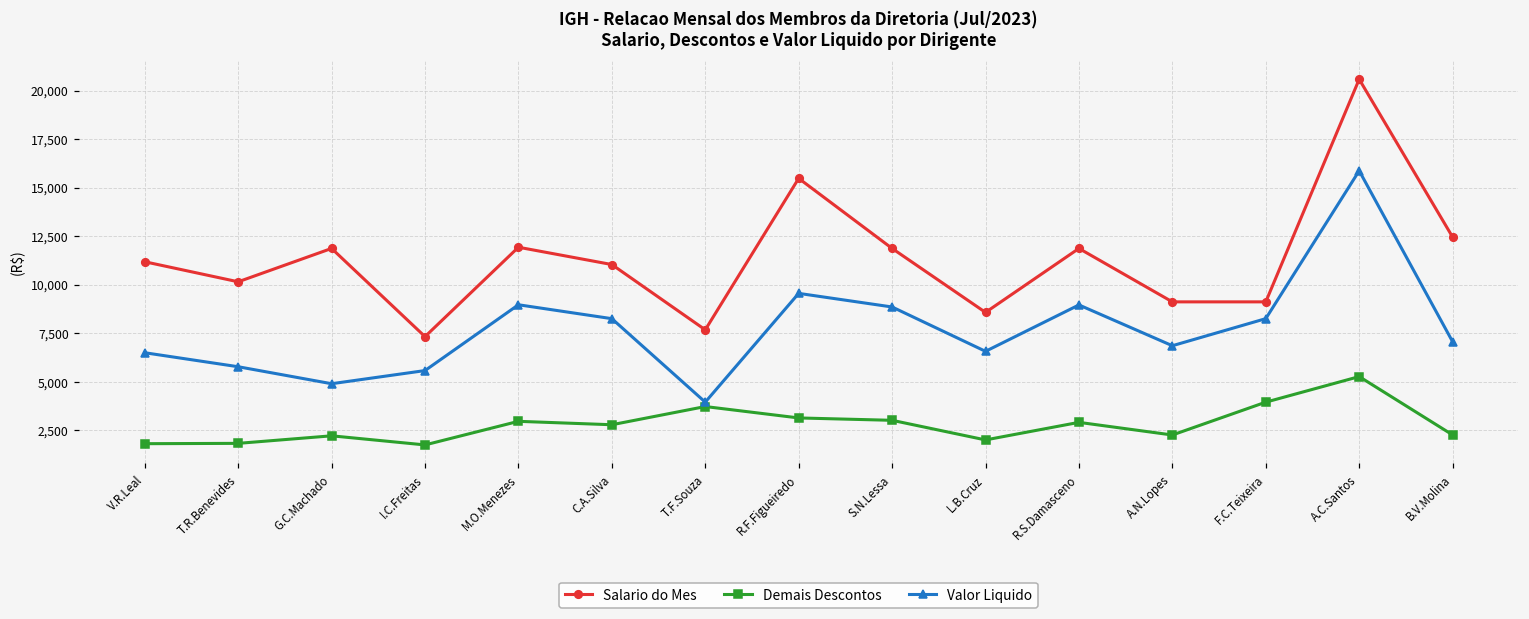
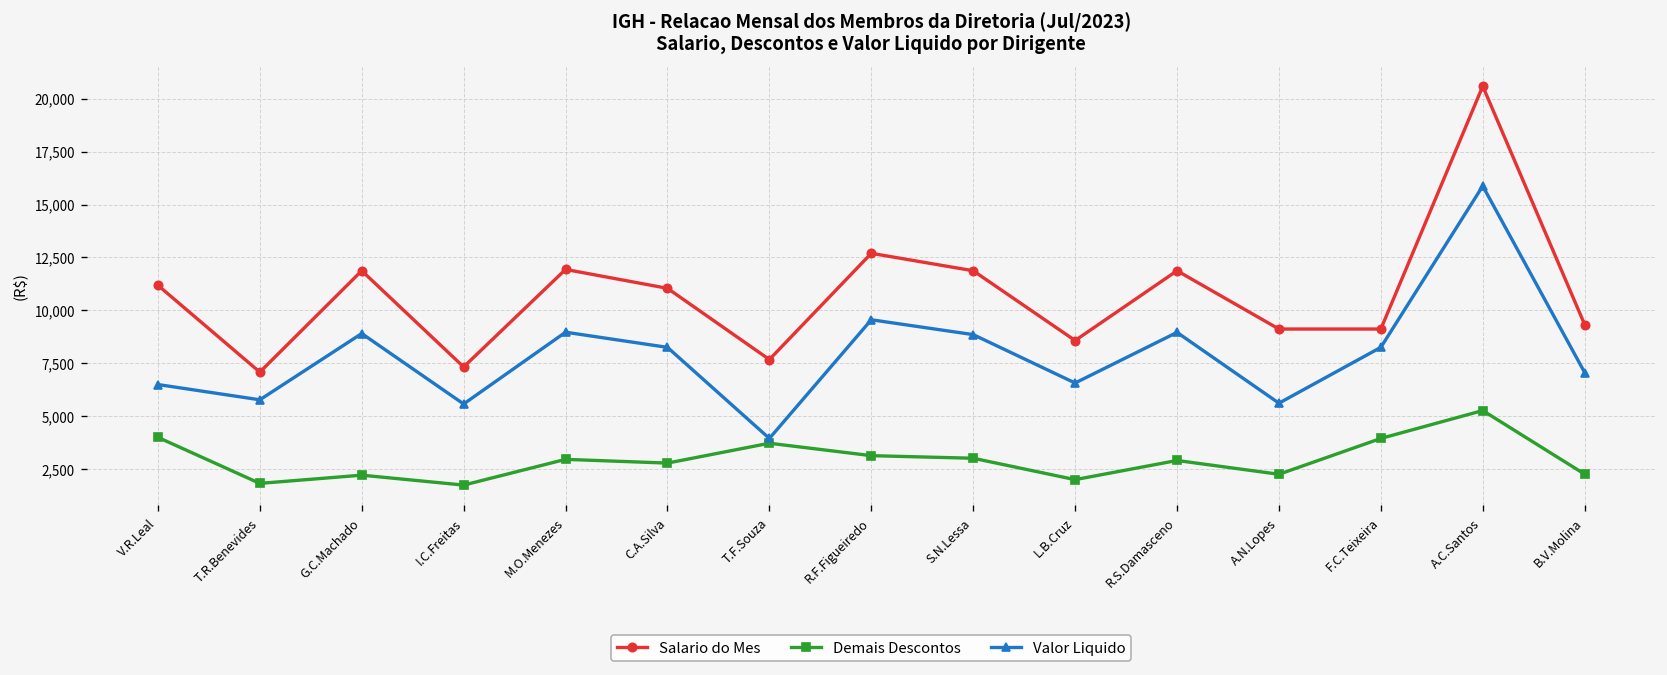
Demais Descontos, V.R.Leal: 1,800 -> 4,000
Salario do Mes, T.R.Benevides: 10,200 -> 7,100
Valor Liquido, G.C.Machado: 4,900 -> 8,900
Salario do Mes, R.F.Figueiredo: 15,500 -> 12,700
Valor Liquido, A.N.Lopes: 6,900 -> 5,600
Salario do Mes, B.V.Molina: 12,500 -> 9,300
